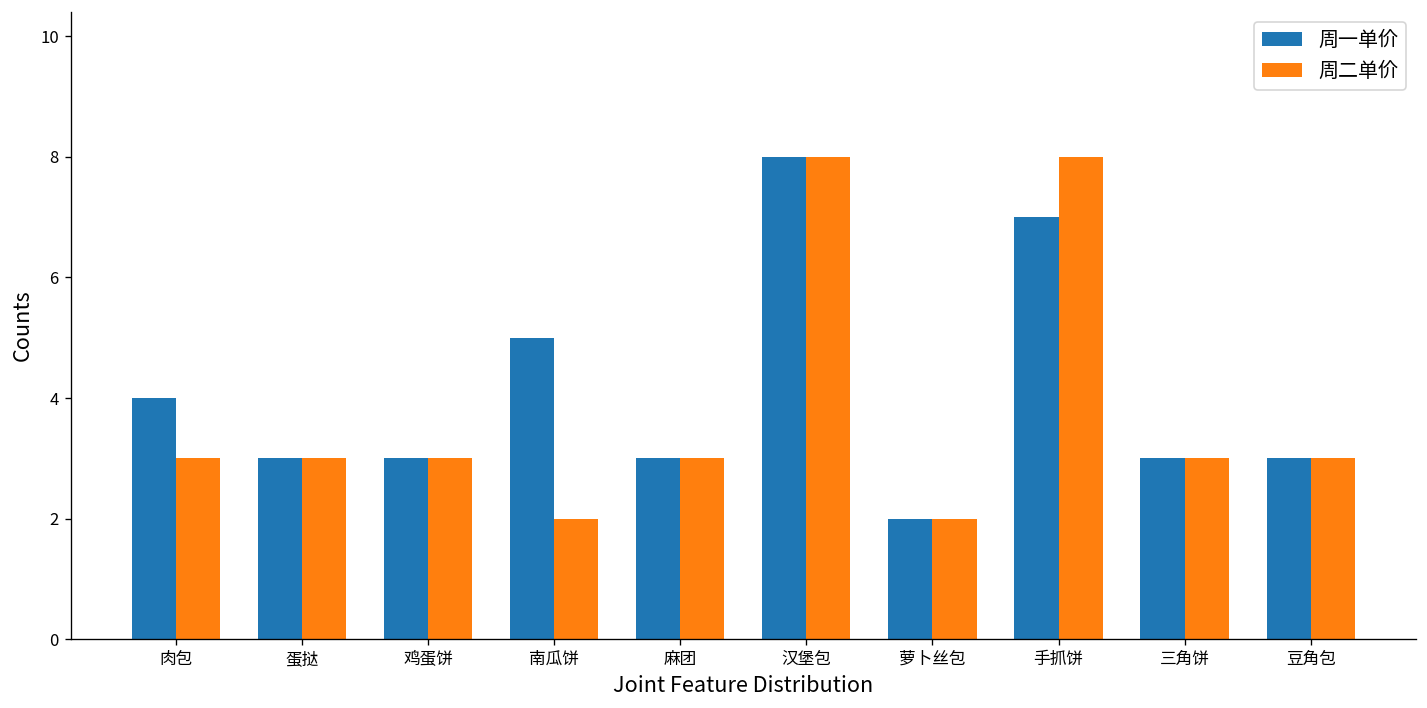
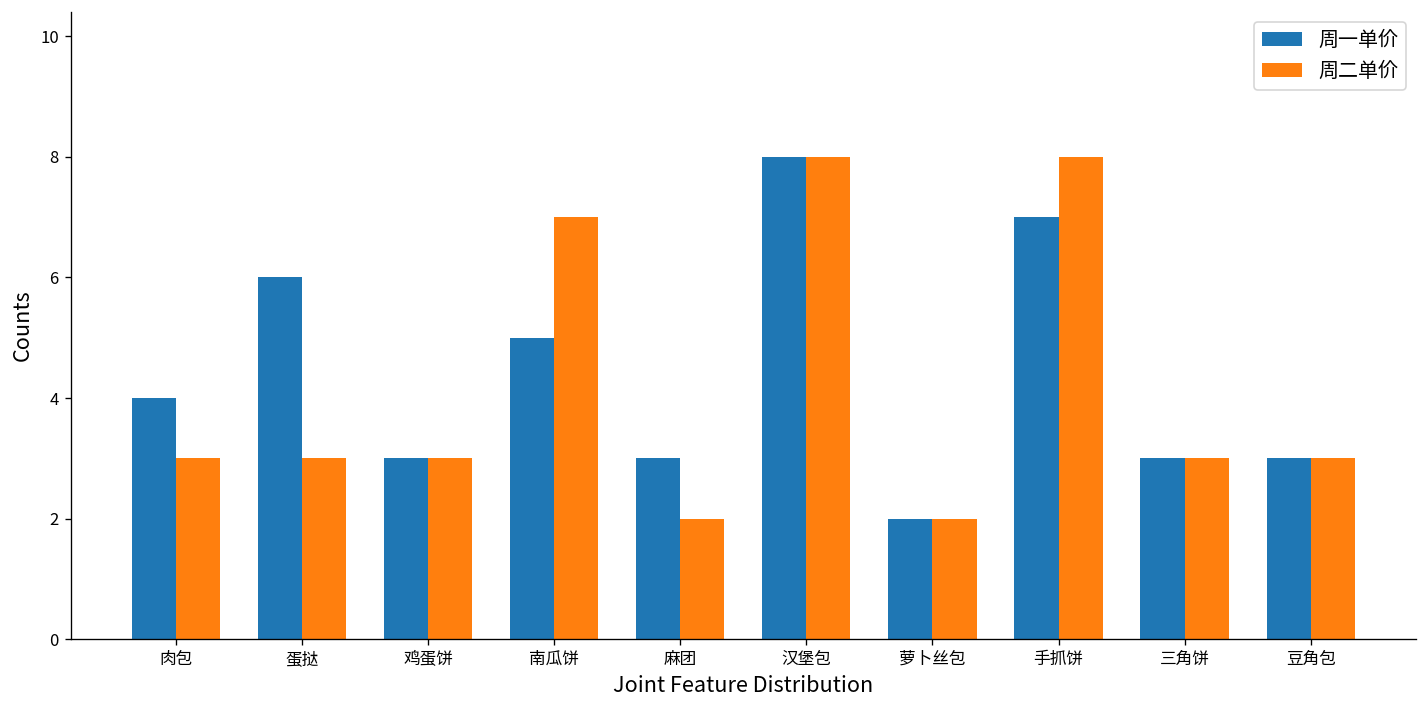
周一单价, 蛋挞: 3 -> 6
周二单价, 南瓜饼: 2 -> 7
周二单价, 麻团: 3 -> 2
